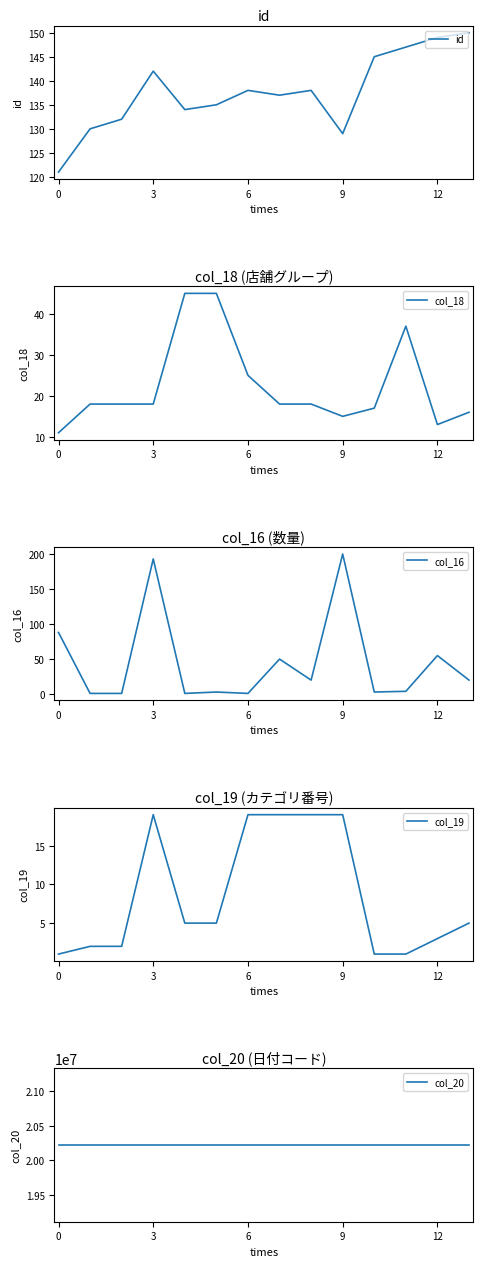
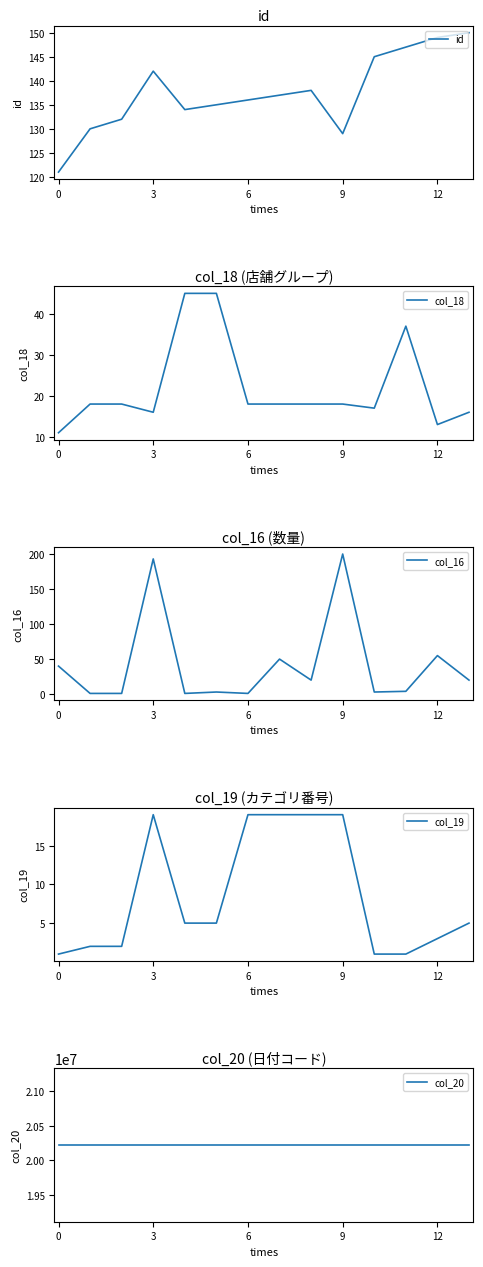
id, 6: 138 -> 136
col_18 (店舗グループ), 3: 18 -> 16
col_18 (店舗グループ), 6: 25 -> 18
col_18 (店舗グループ), 9: 15 -> 18
col_16 (数量), 0: 90 -> 40
